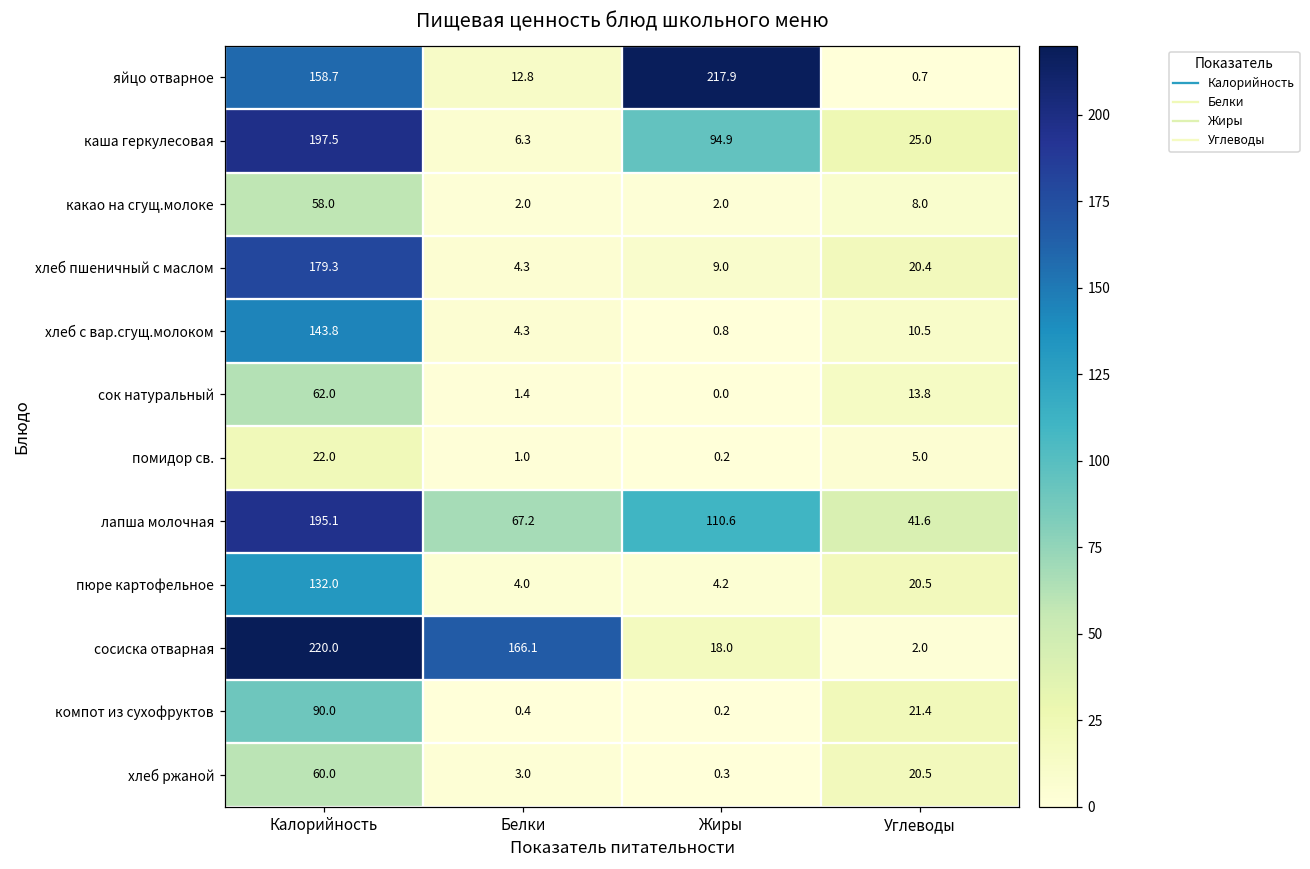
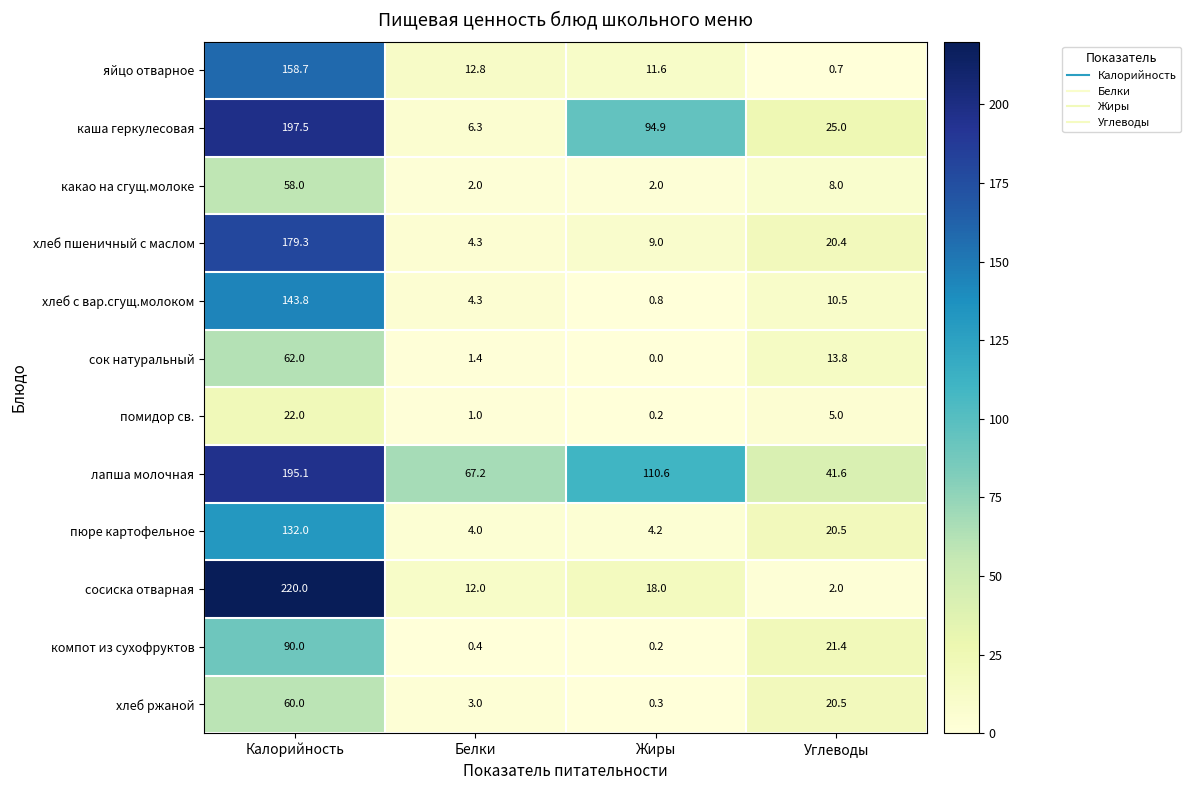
яйцо отварное, Жиры: 217.9 -> 11.6
сосиска отварная, Белки: 166.1 -> 12.0
